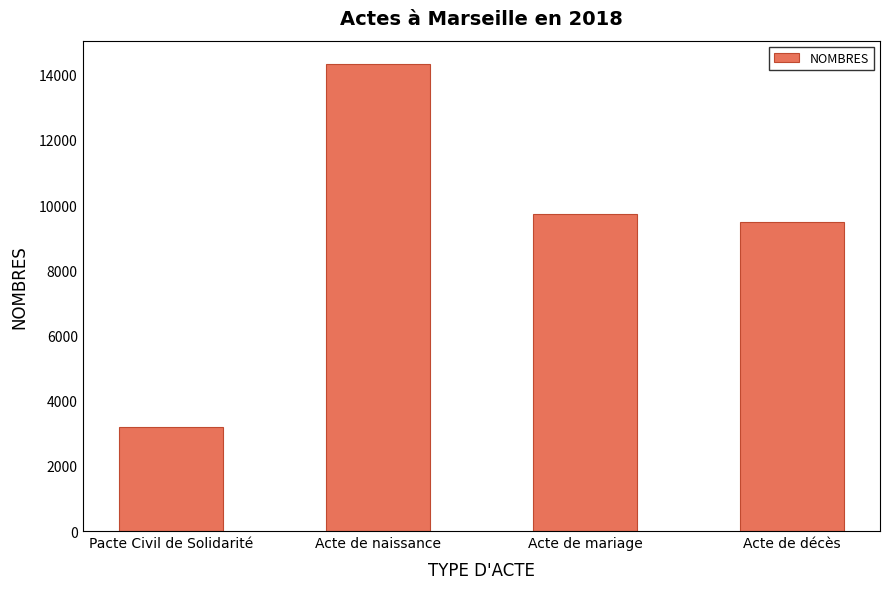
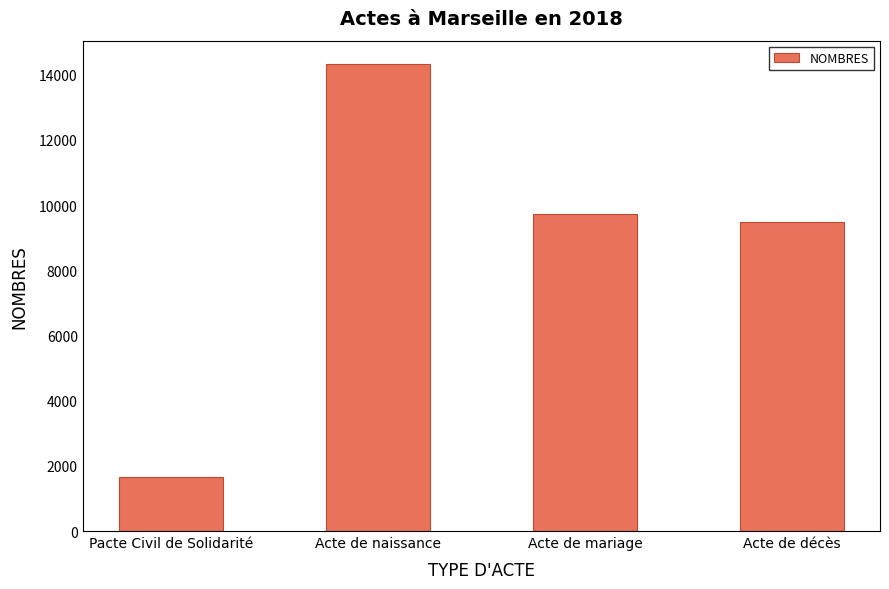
Pacte Civil de Solidarité: 3200 -> 1700
